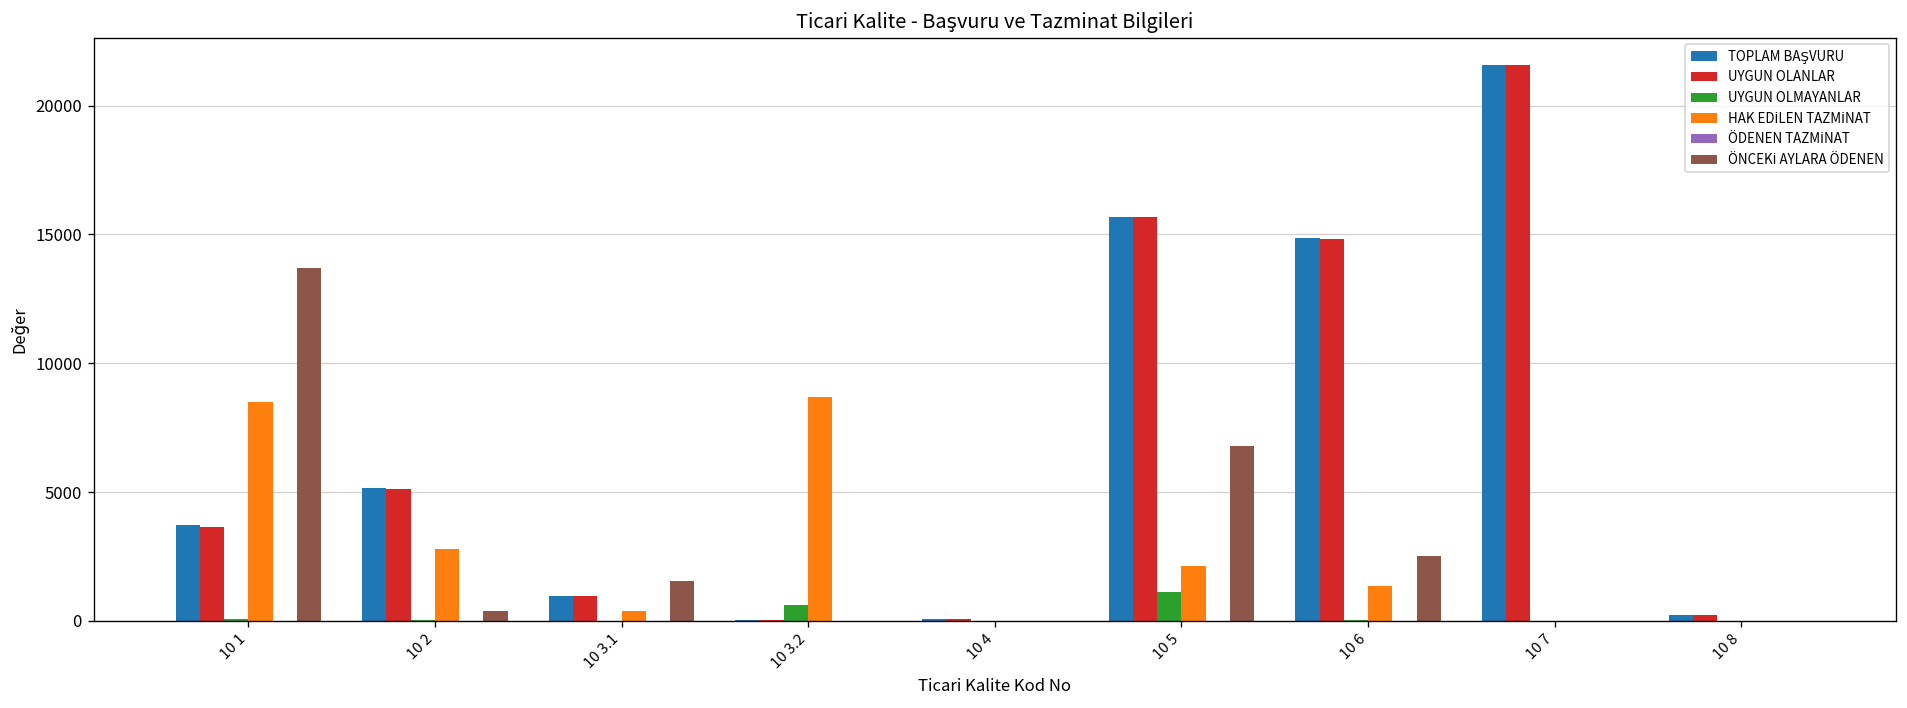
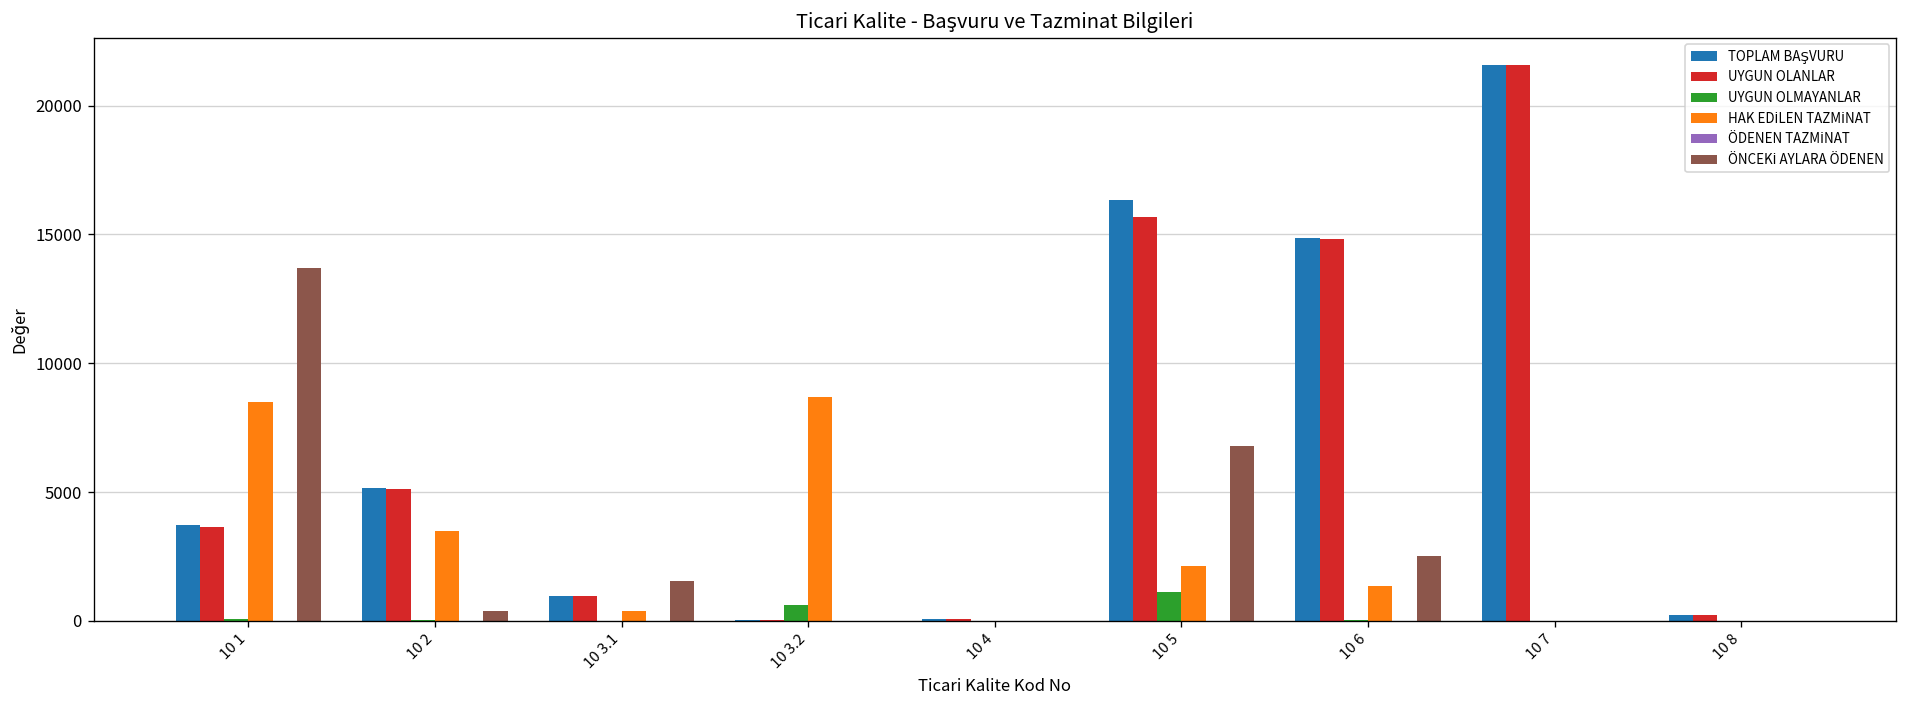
HAK EDİLEN TAZMİNAT, 10 2: 2800 -> 3500
TOPLAM BAŞVURU, 10 5: 15700 -> 16300
